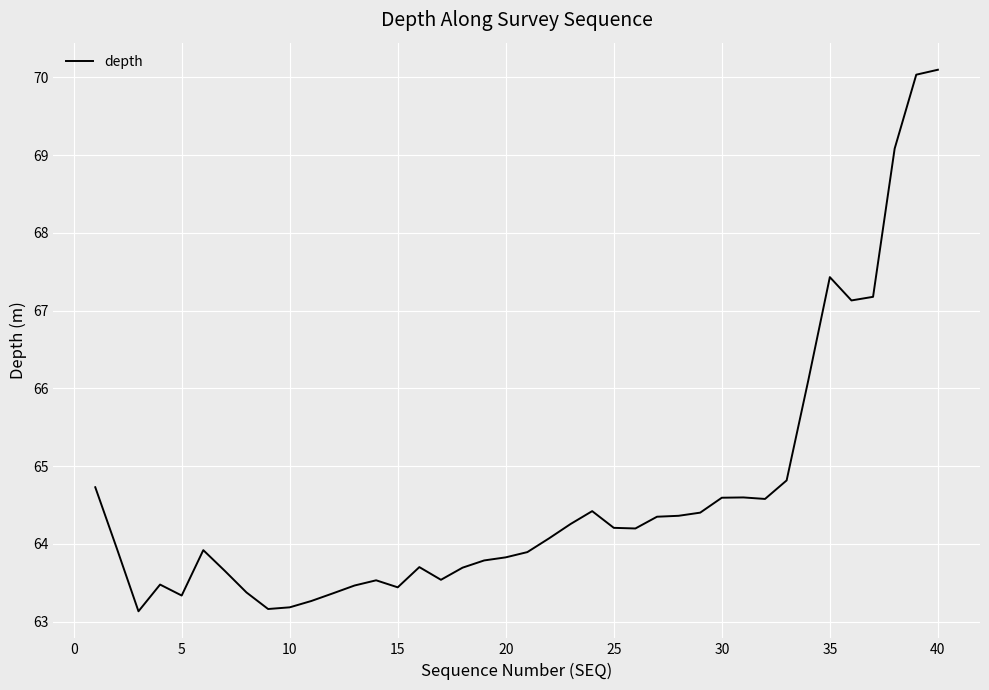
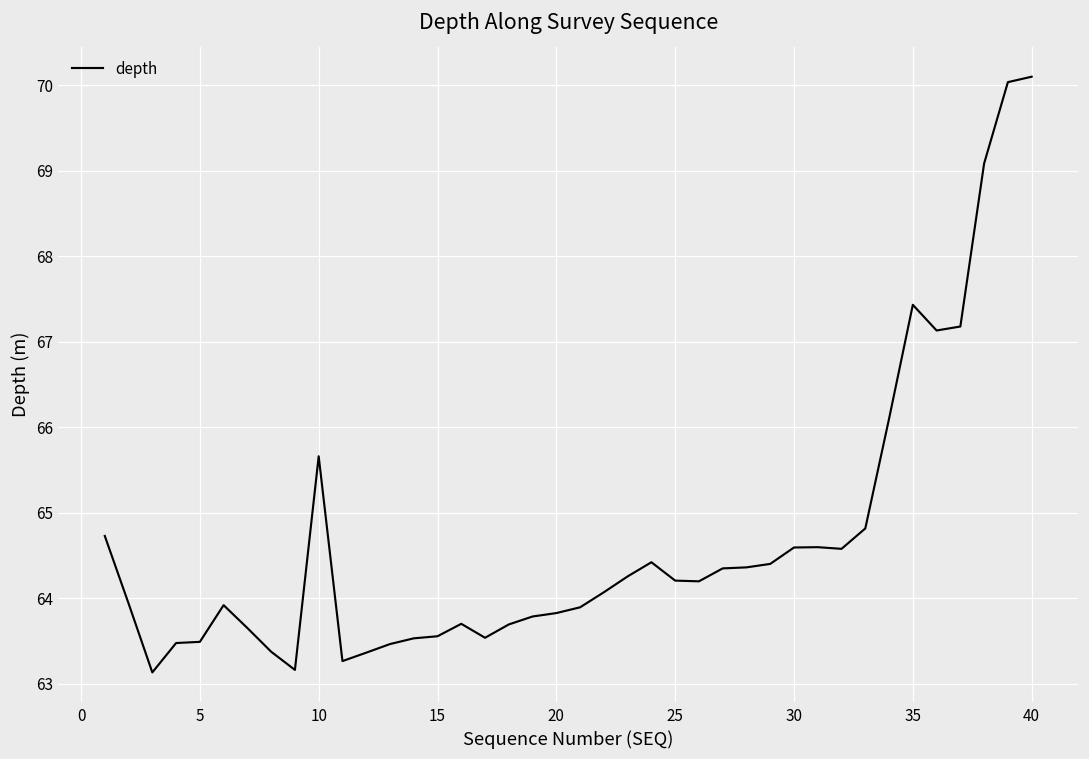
5: 63.3 -> 63.5
10: 63.2 -> 65.7
15: 63.4 -> 63.6
